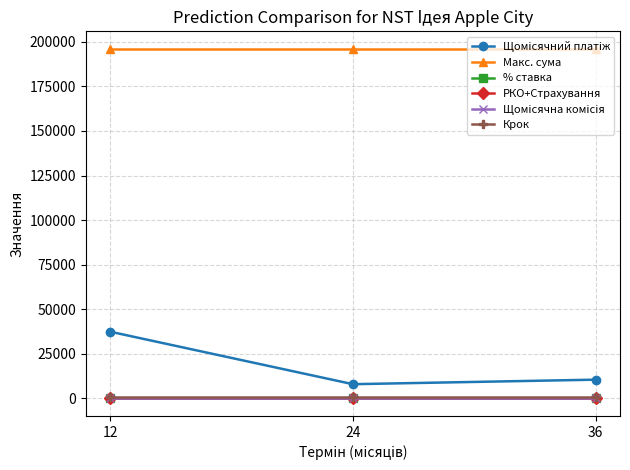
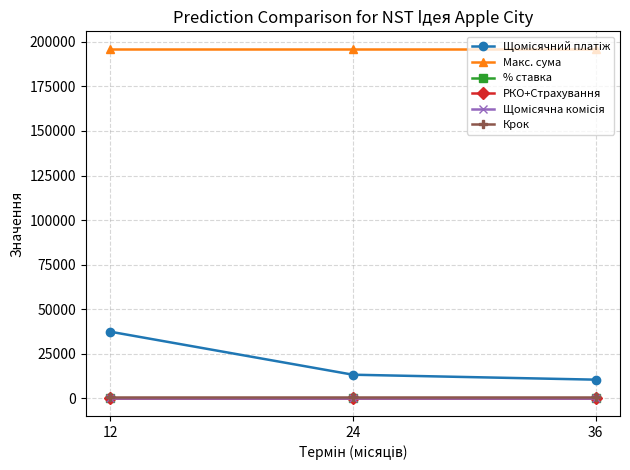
Щомісячний платіж, 24: 8000 -> 13000
